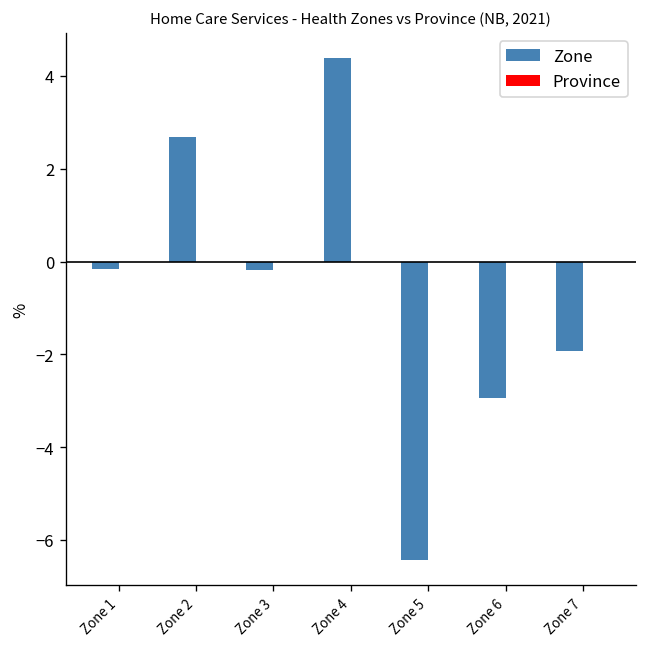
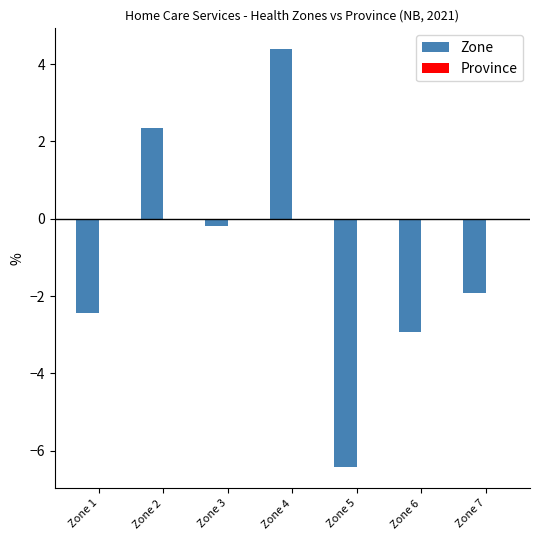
Zone, Zone 1: -0.2 -> -2.4
Zone, Zone 2: 2.7 -> 2.3
